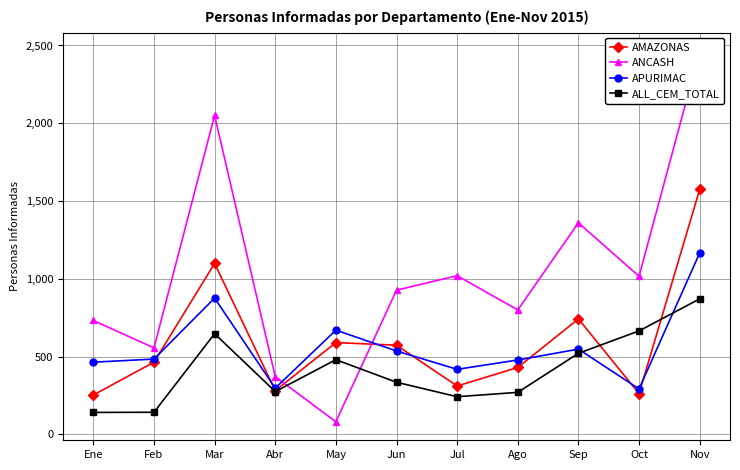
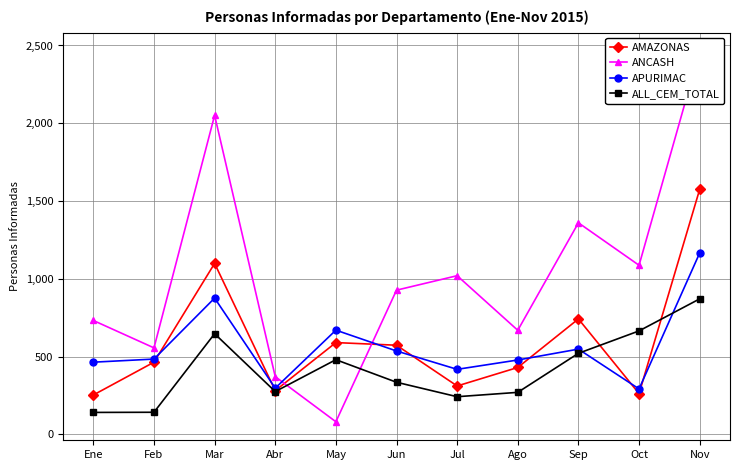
ANCASH, Ago: 800 -> 670
ANCASH, Oct: 1,020 -> 1,090
